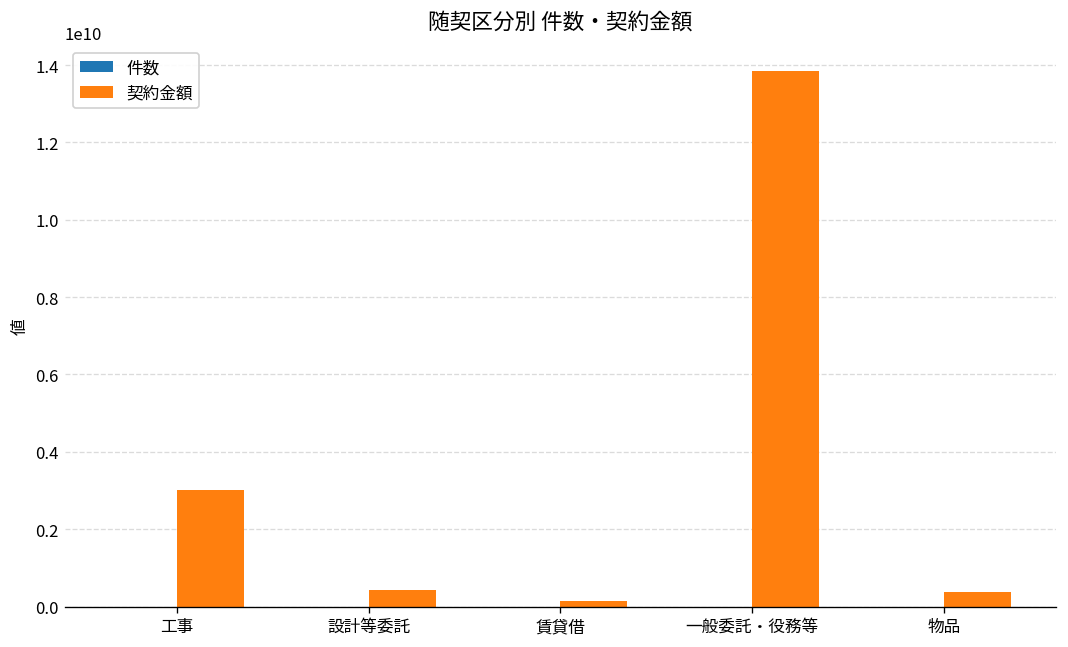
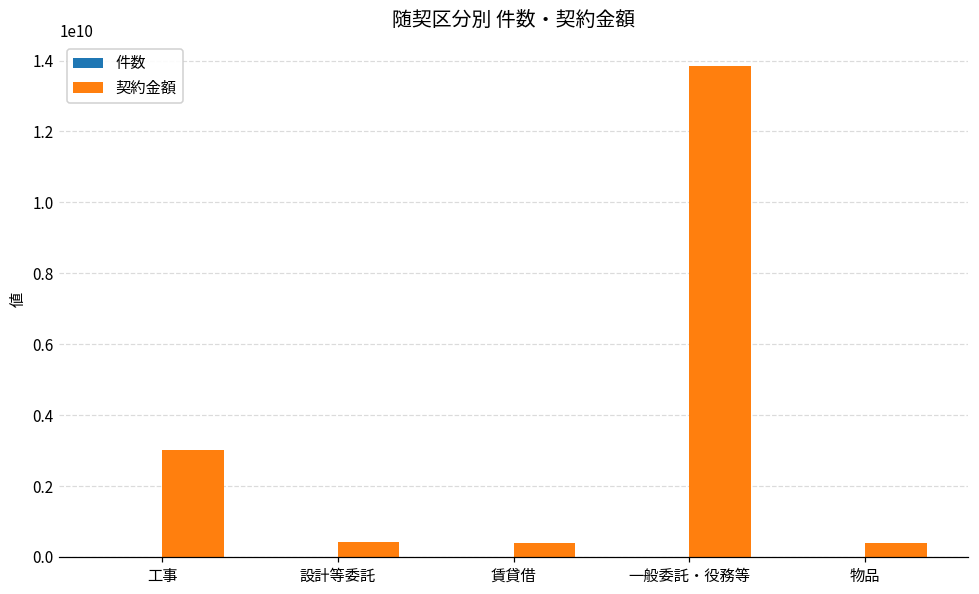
契約金額, 賃貸借: 100000000 -> 400000000
